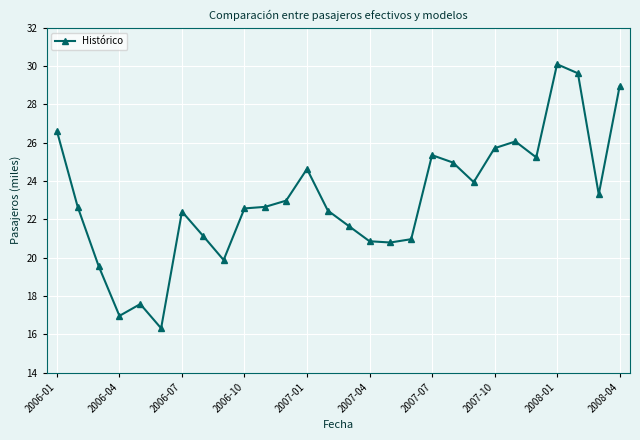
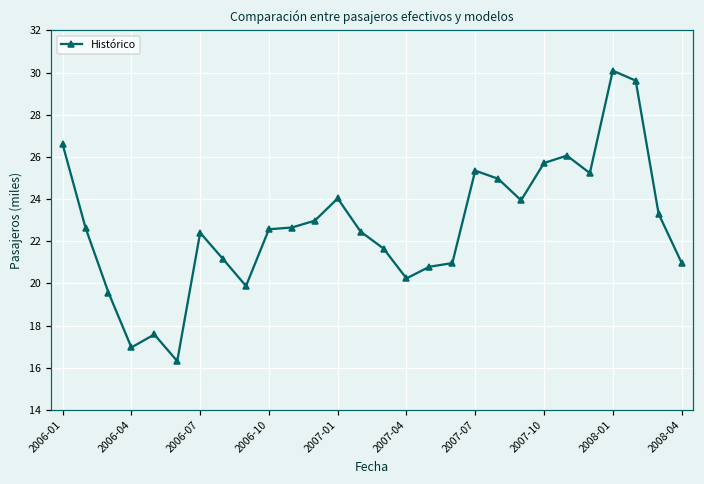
2007-01: 24.6 -> 24.0
2007-04: 20.9 -> 20.2
2008-04: 28.9 -> 21.0
